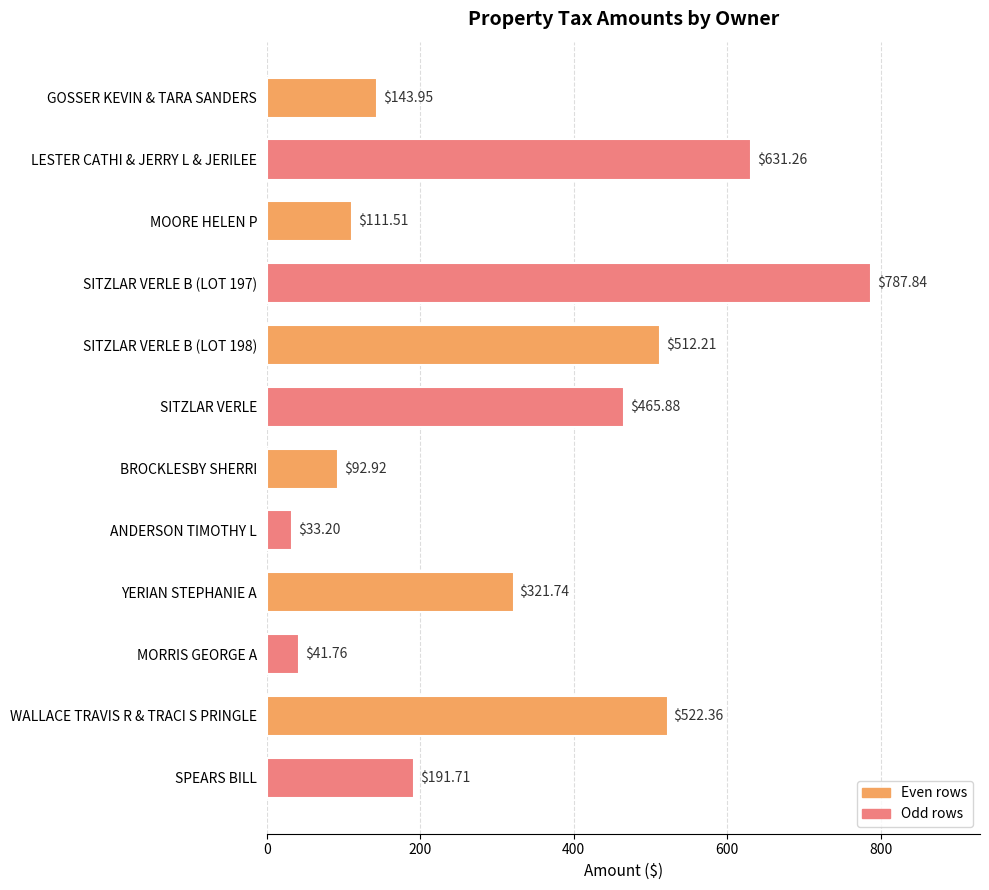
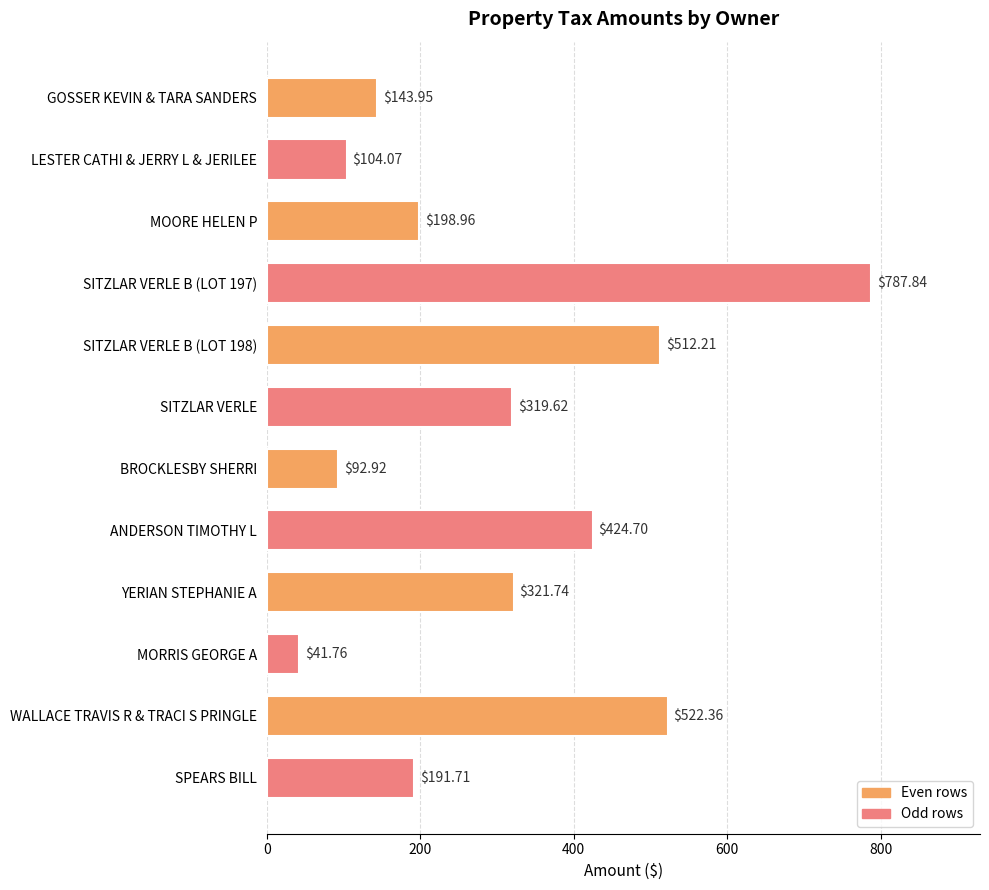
LESTER CATHI & JERRY L & JERILEE: $631.26 -> $104.07
MOORE HELEN P: $111.51 -> $198.96
SITZLAR VERLE: $465.88 -> $319.62
ANDERSON TIMOTHY L: $33.20 -> $424.70
